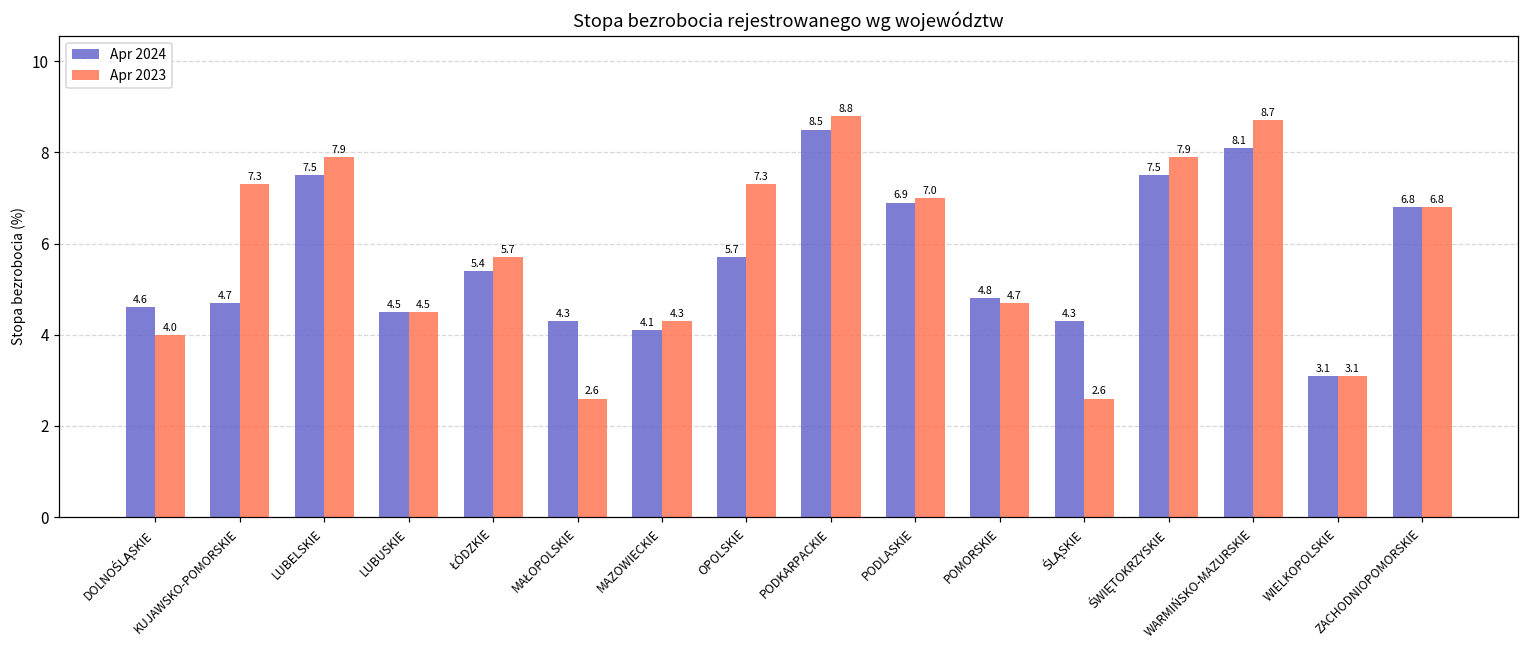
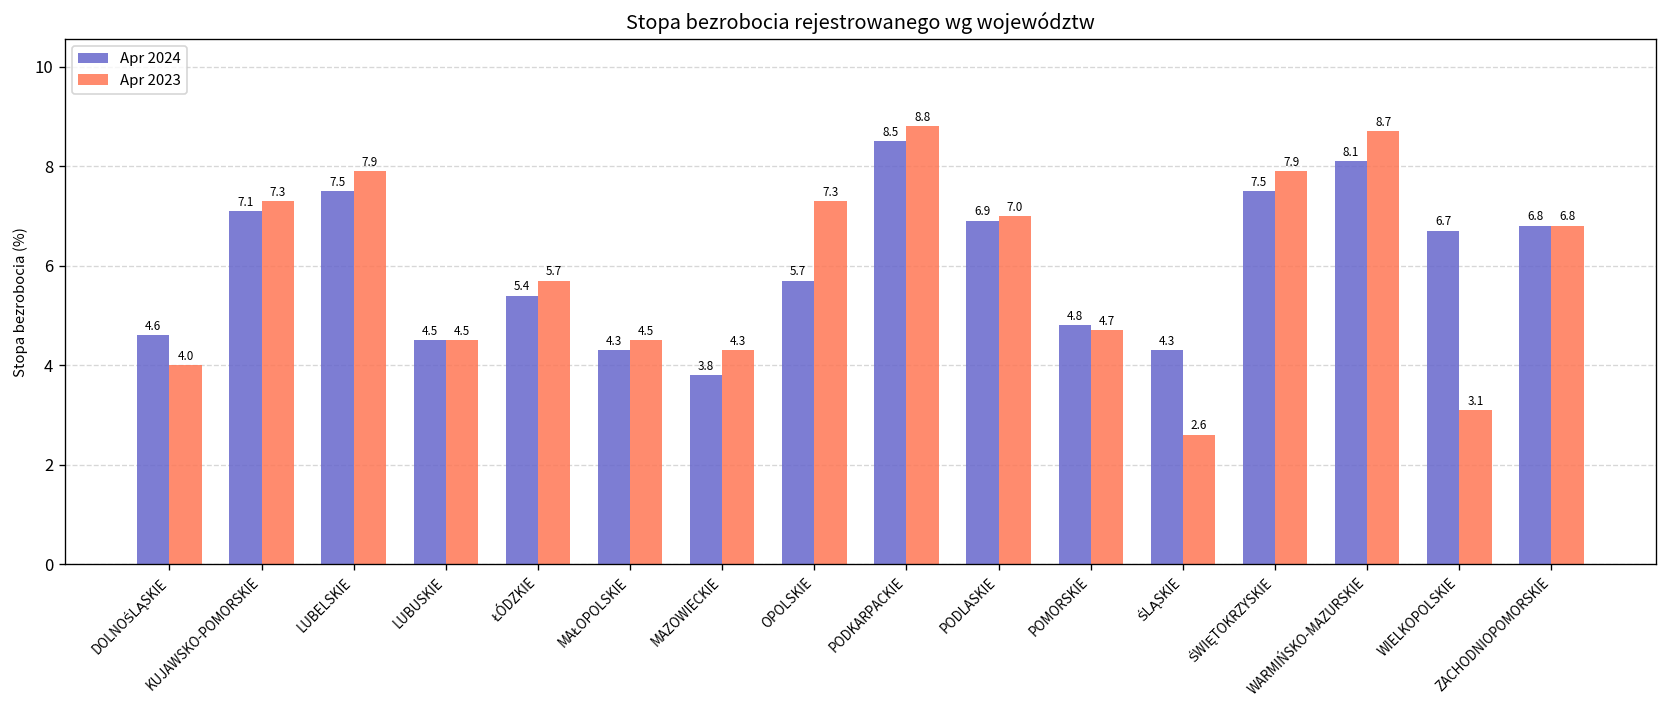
Apr 2024, KUJAWSKO-POMORSKIE: 4.7 -> 7.1
Apr 2023, MAŁOPOLSKIE: 2.6 -> 4.5
Apr 2024, MAZOWIECKIE: 4.1 -> 3.8
Apr 2024, WIELKOPOLSKIE: 3.1 -> 6.7
